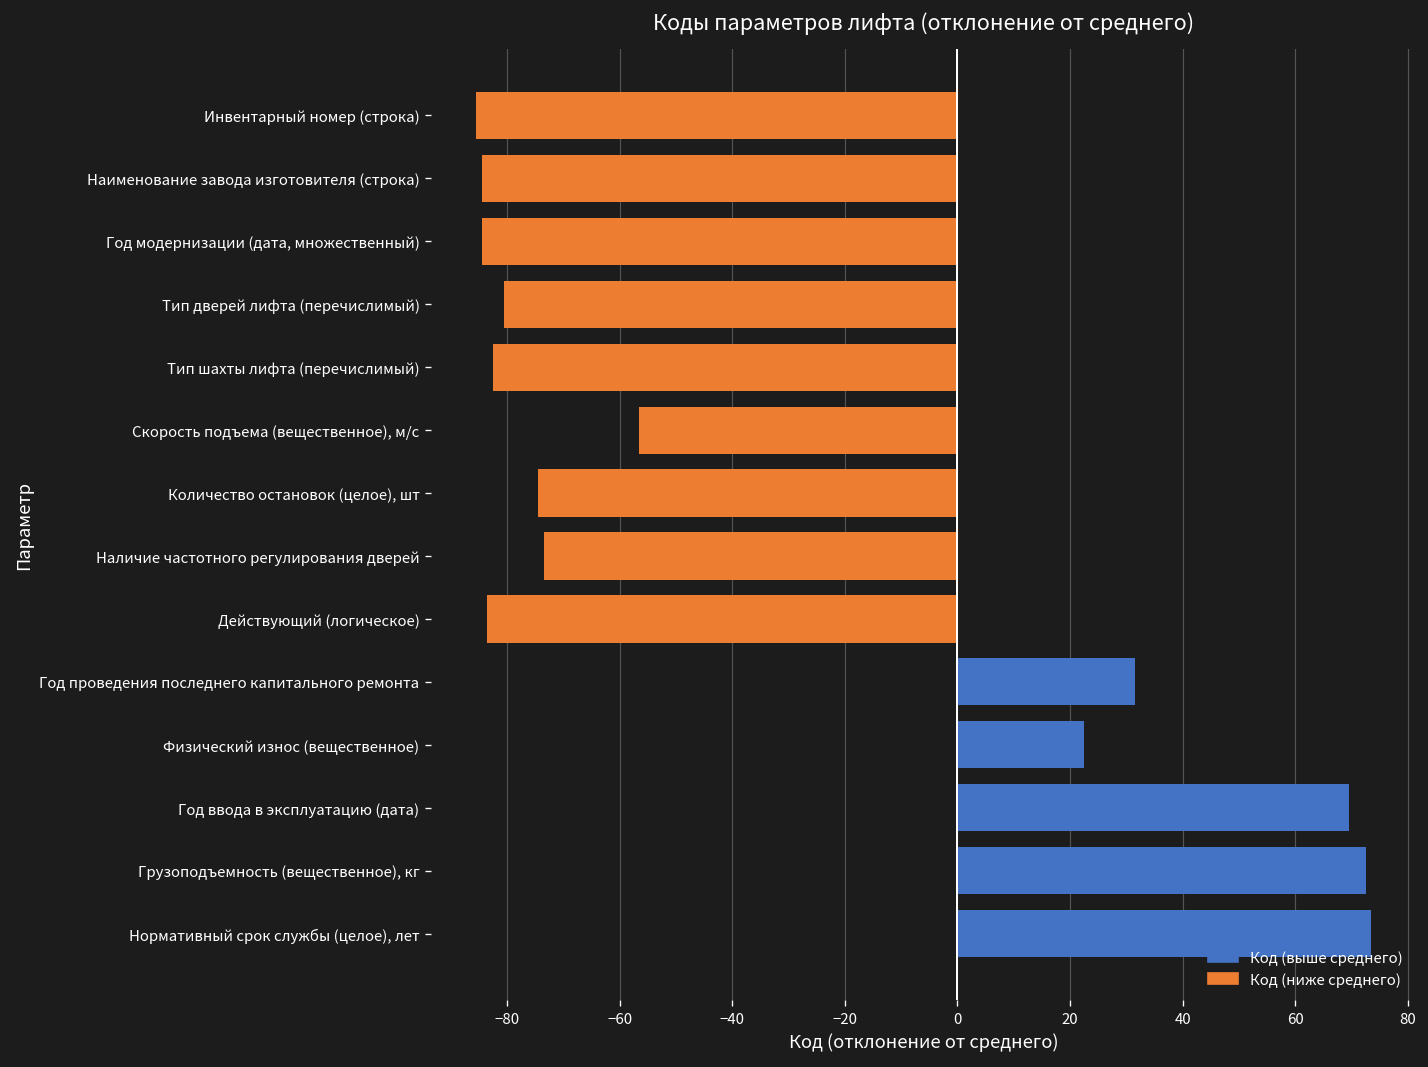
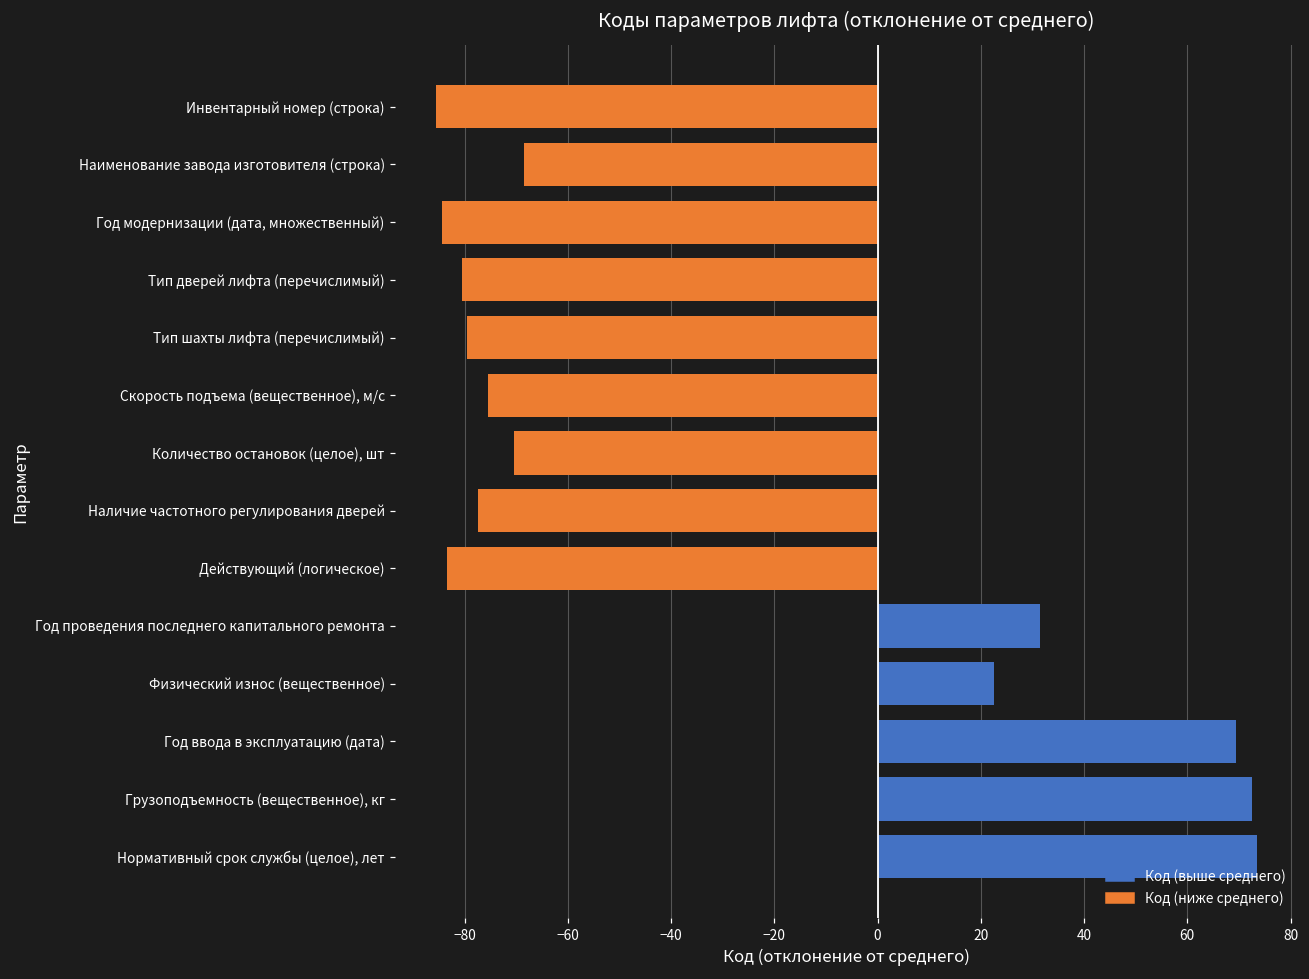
Наименование завода изготовителя (строка): -85 -> -69
Тип шахты лифта (перечислимый): -83 -> -80
Скорость подъема (вещественное), м/с: -57 -> -76
Количество остановок (целое), шт: -75 -> -71
Наличие частотного регулирования дверей: -74 -> -78
